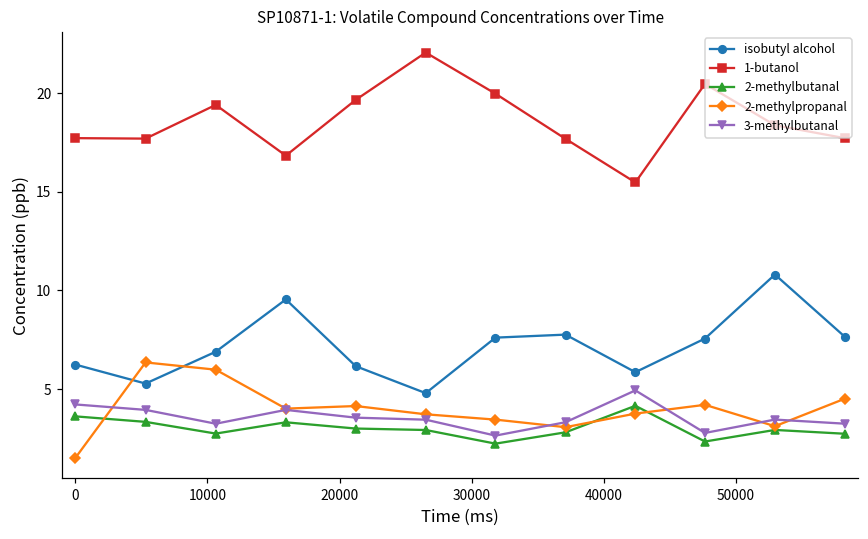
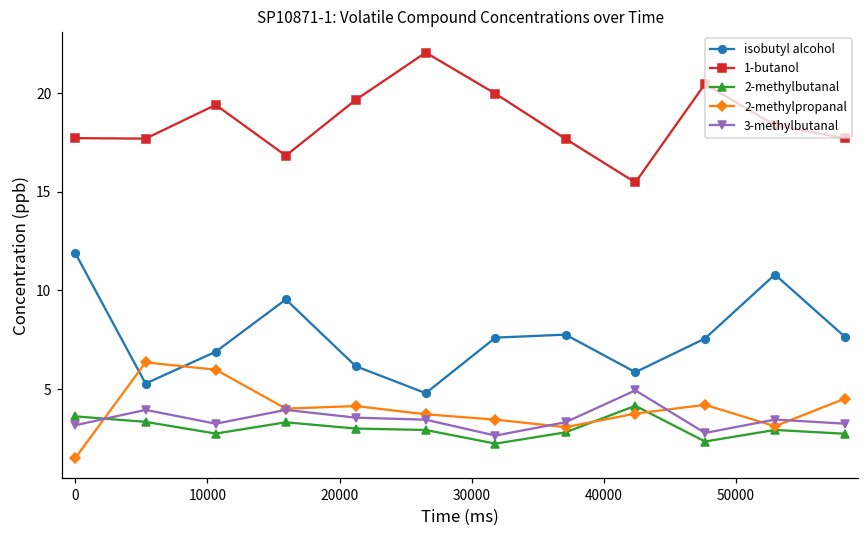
isobutyl alcohol, 0: 6.2 -> 11.9
3-methylbutanal, 0: 4.2 -> 3.2
